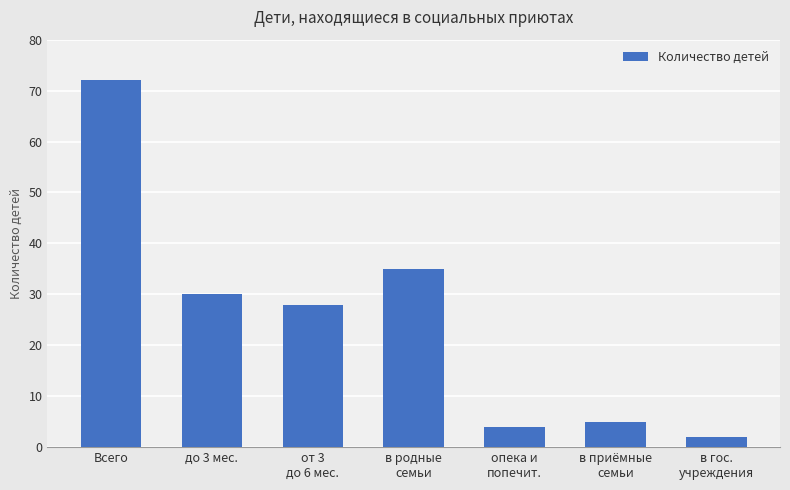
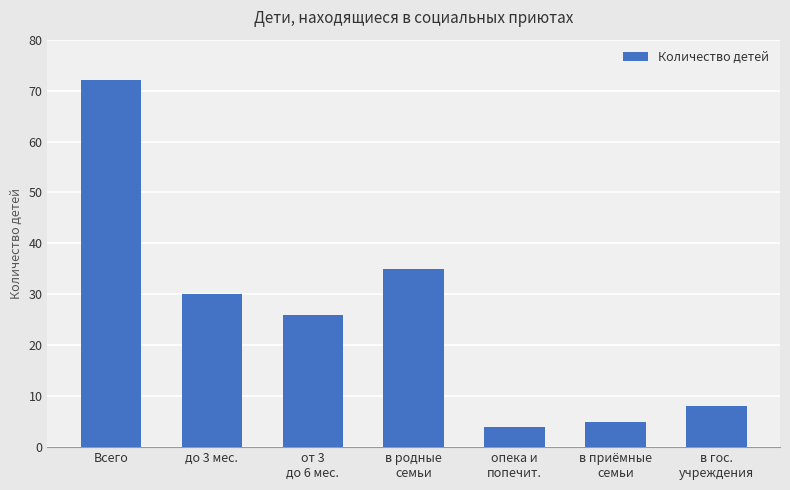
от 3 до 6 мес.: 28 -> 26
в гос. учреждения: 2 -> 8
